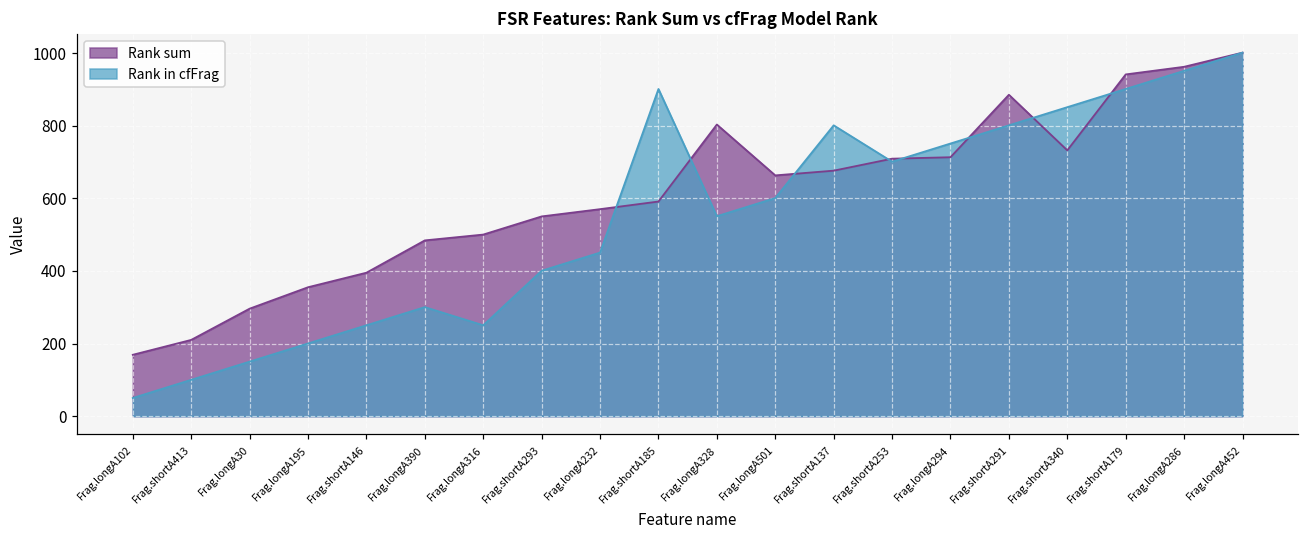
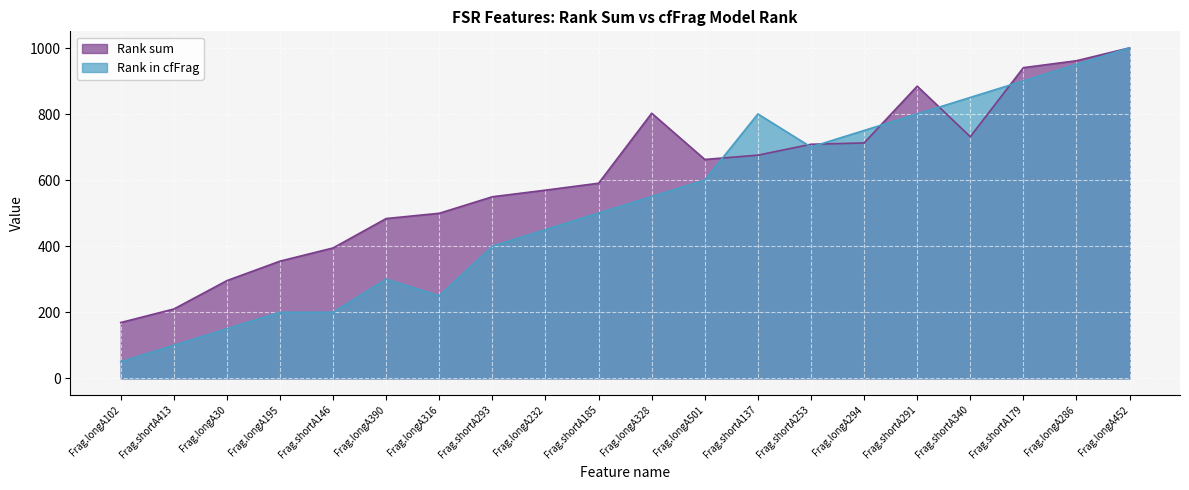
Rank in cfFrag, Frag.shortA146: 250 -> 200
Rank in cfFrag, Frag.shortA185: 900 -> 500
